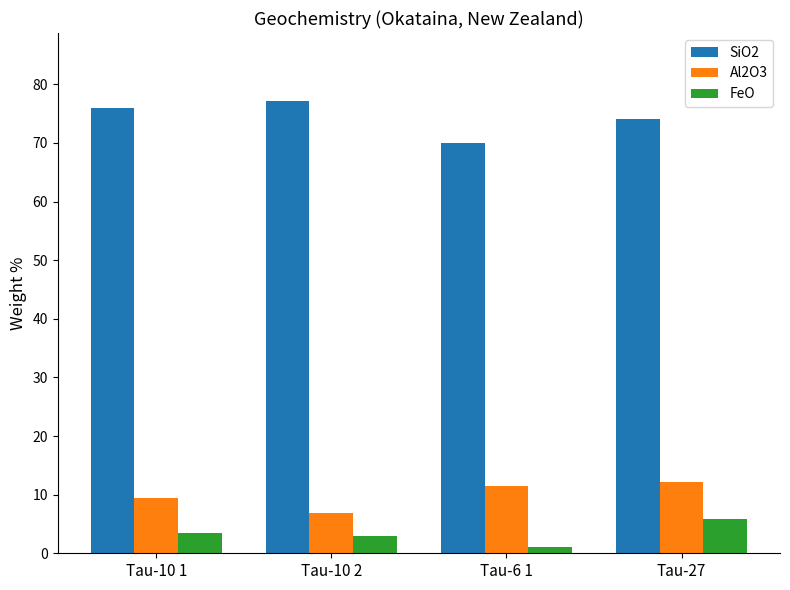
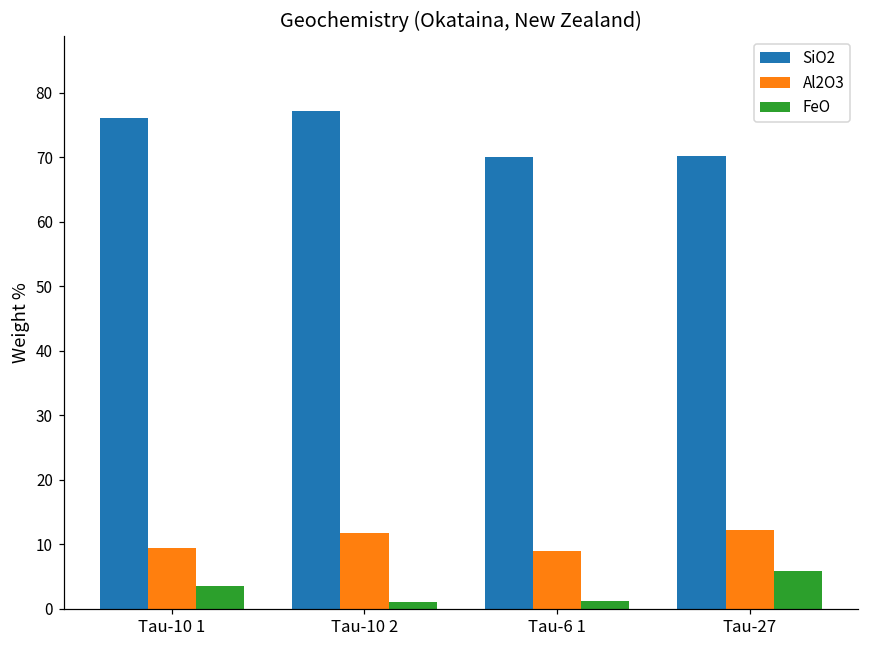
Al2O3, Tau-10 2: 7 -> 12
FeO, Tau-10 2: 3 -> 1
Al2O3, Tau-6 1: 12 -> 9
SiO2, Tau-27: 74 -> 70
